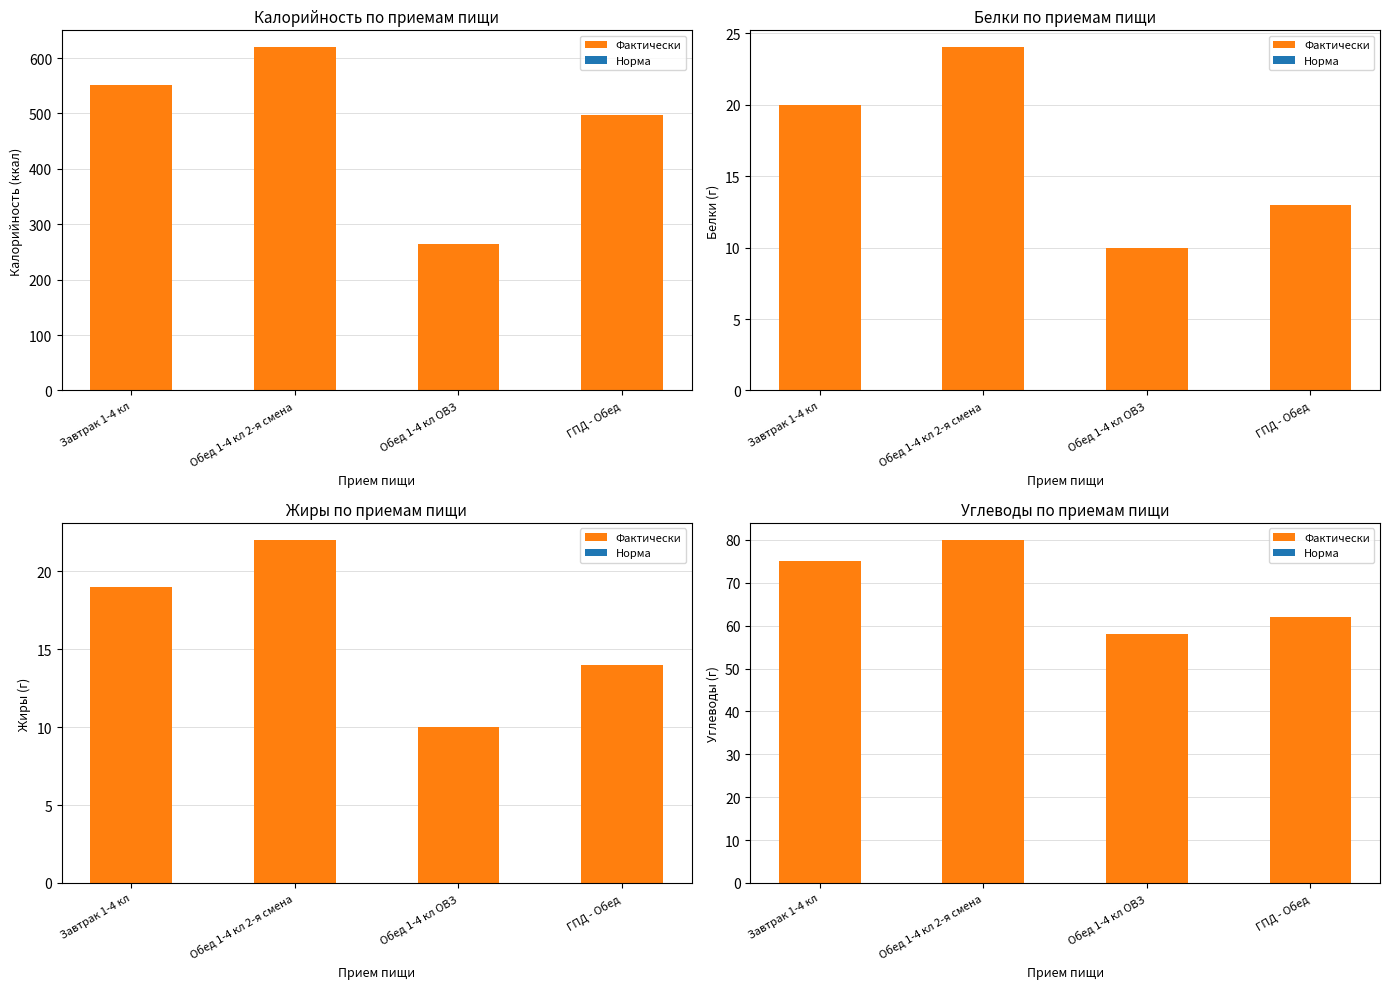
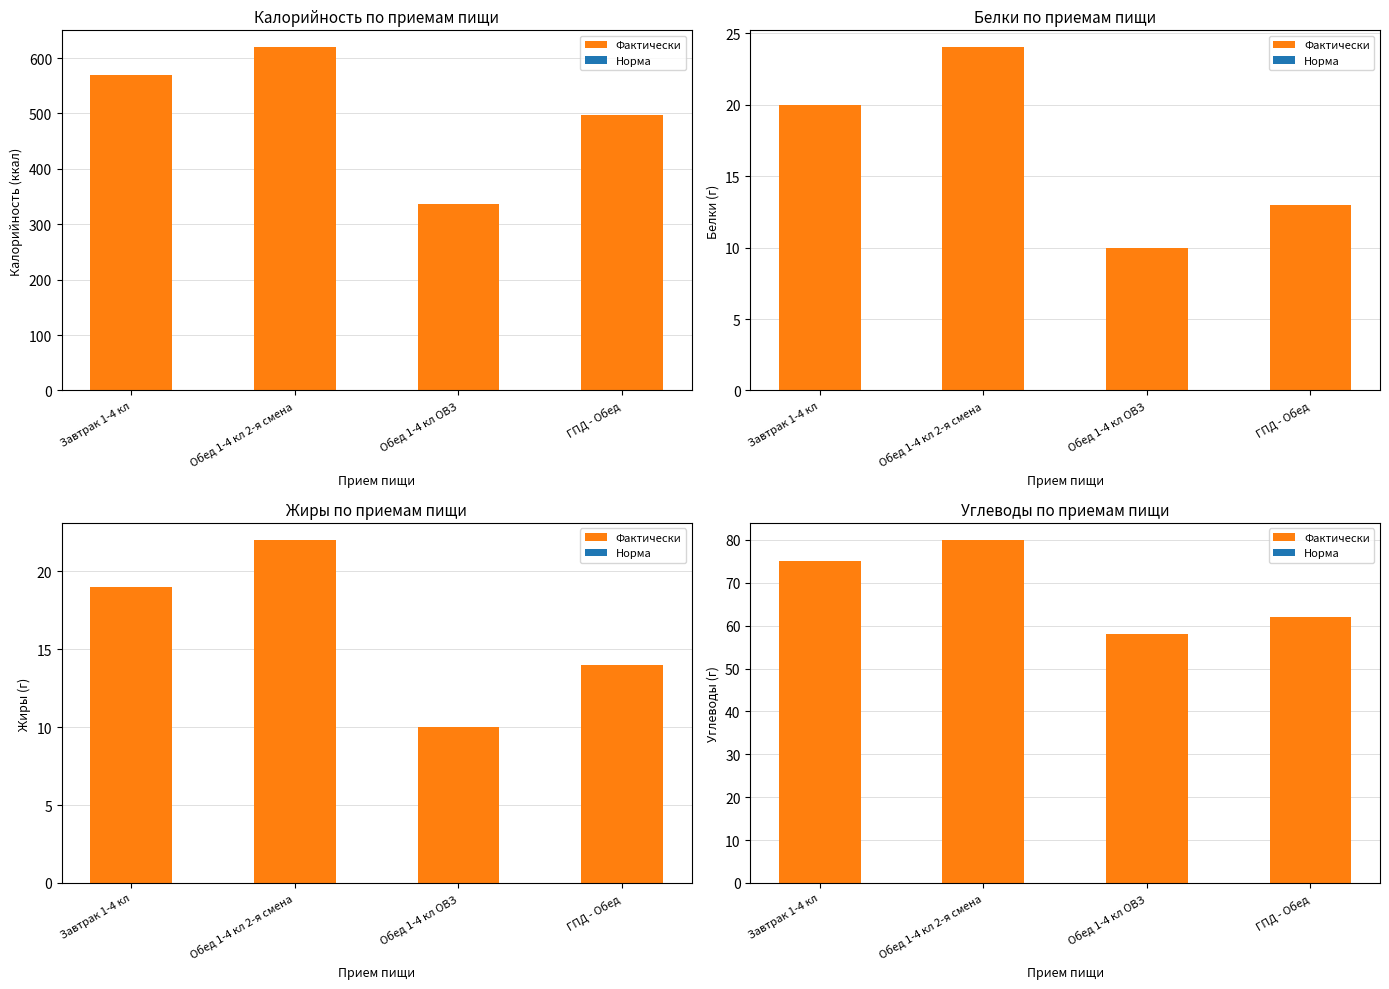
Калорийность по приемам пищи, Фактически, Завтрак 1-4 кл: 550 -> 570
Калорийность по приемам пищи, Фактически, Обед 1-4 кл ОВЗ: 270 -> 340
